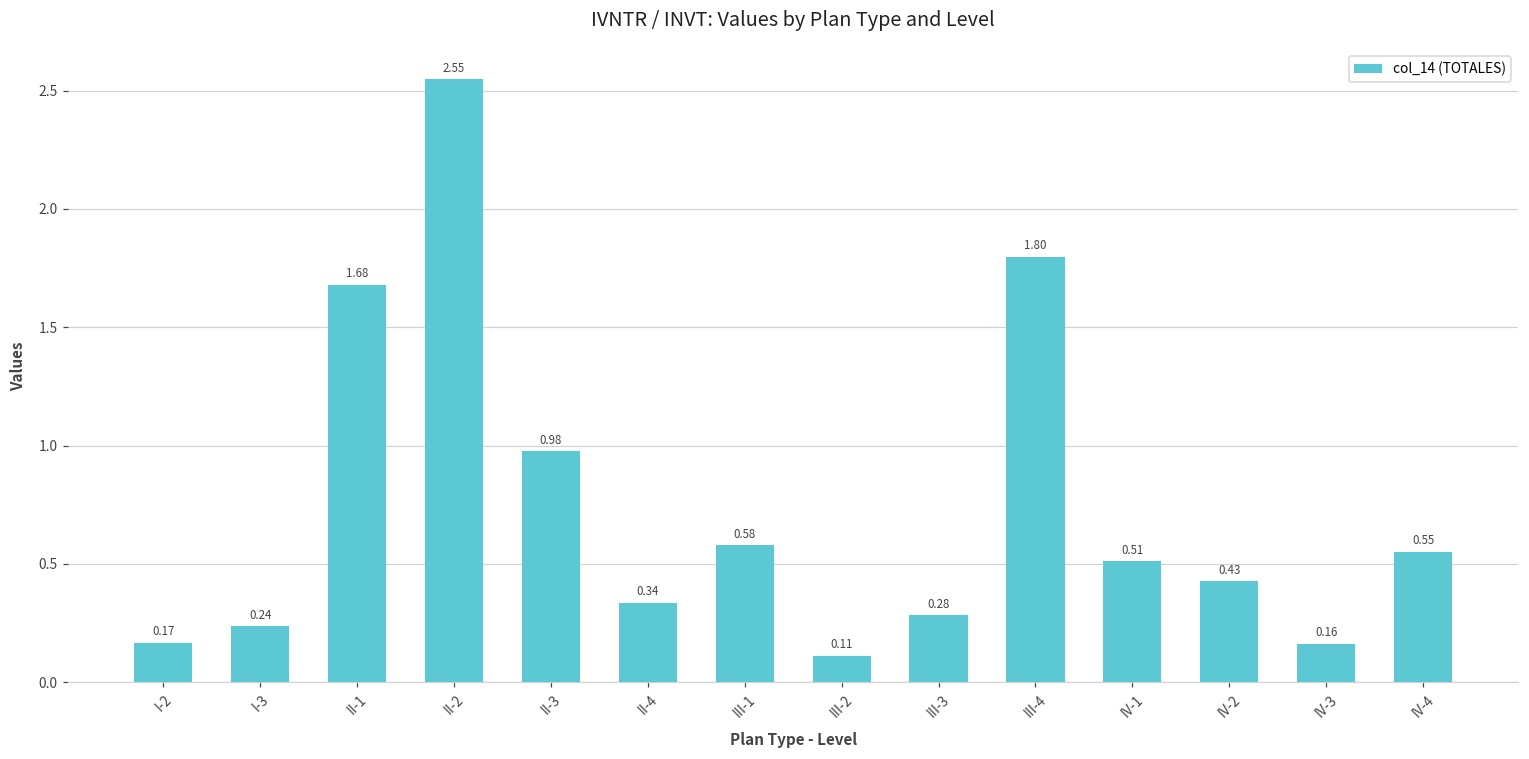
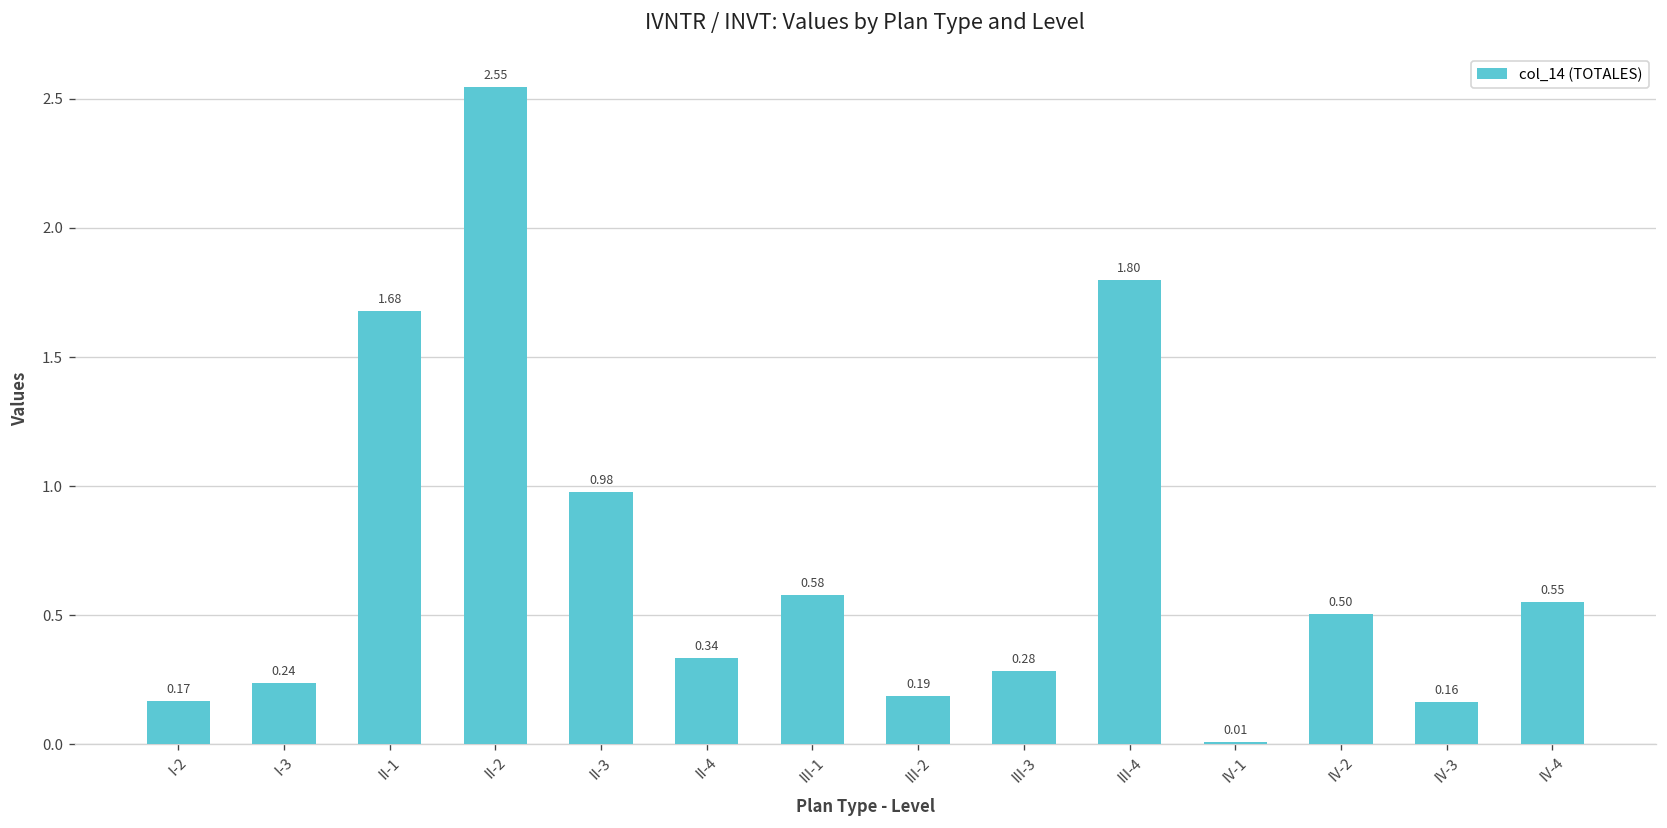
III-2: 0.11 -> 0.19
IV-1: 0.51 -> 0.01
IV-2: 0.43 -> 0.50
